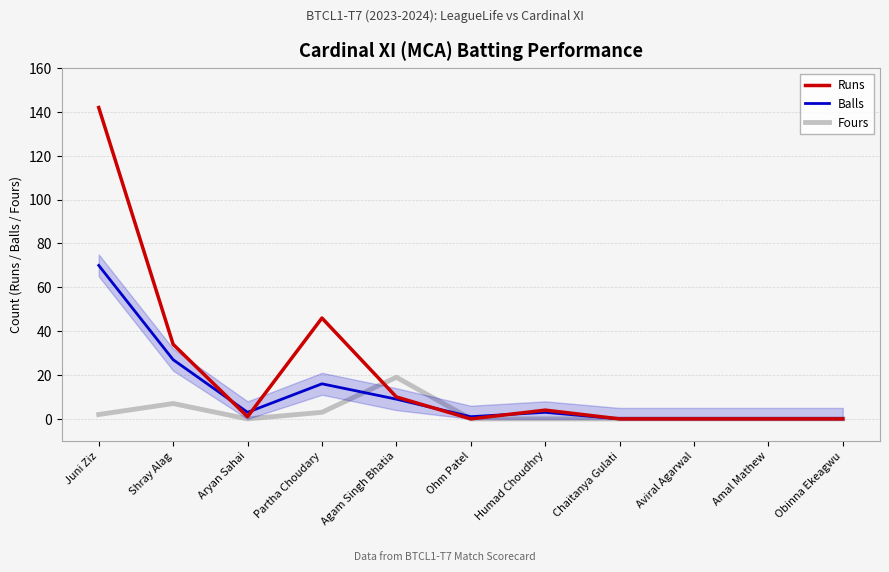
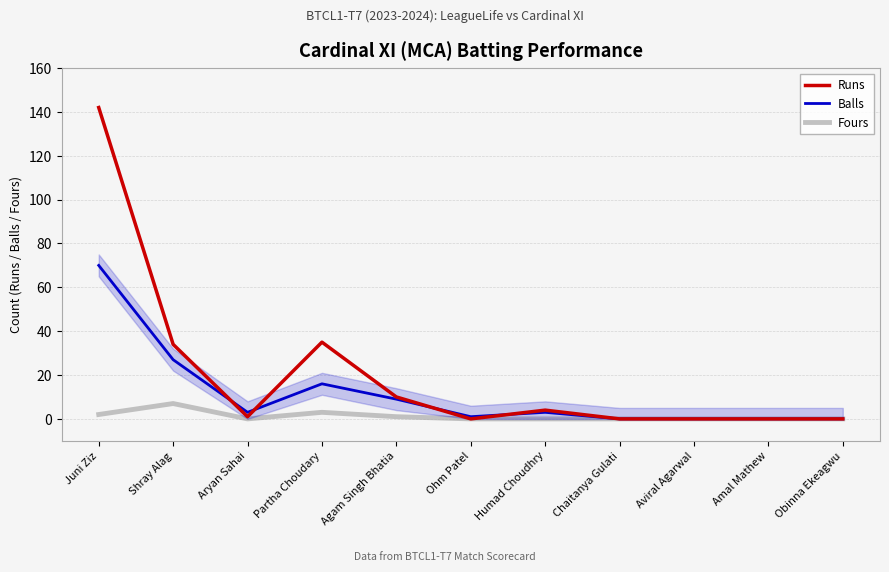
Runs, Partha Choudary: 46 -> 35
Fours, Agam Singh Bhatia: 19 -> 1
